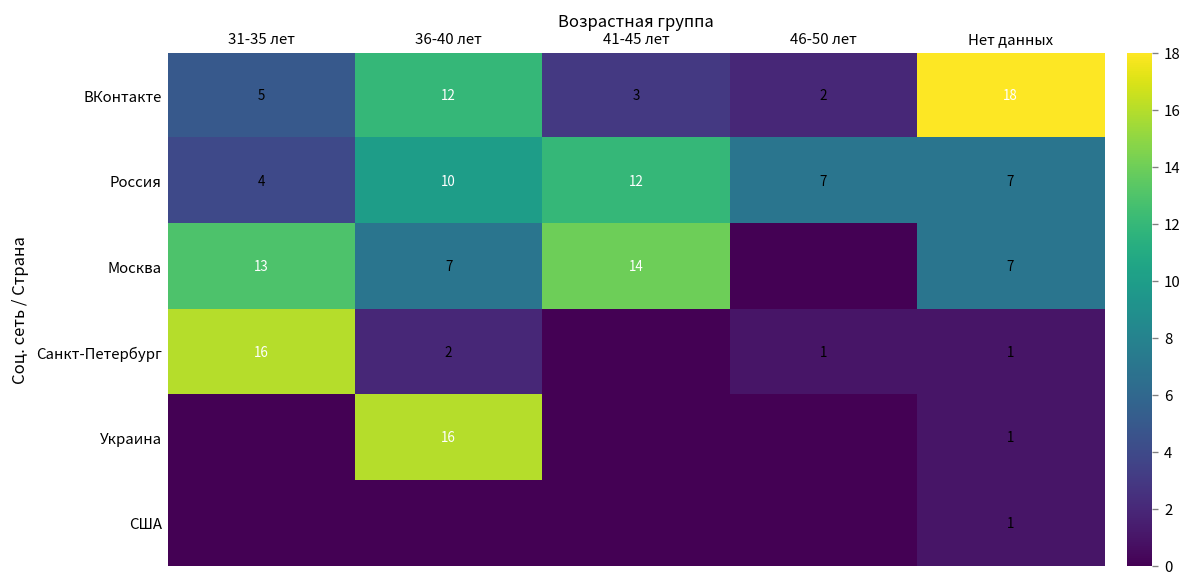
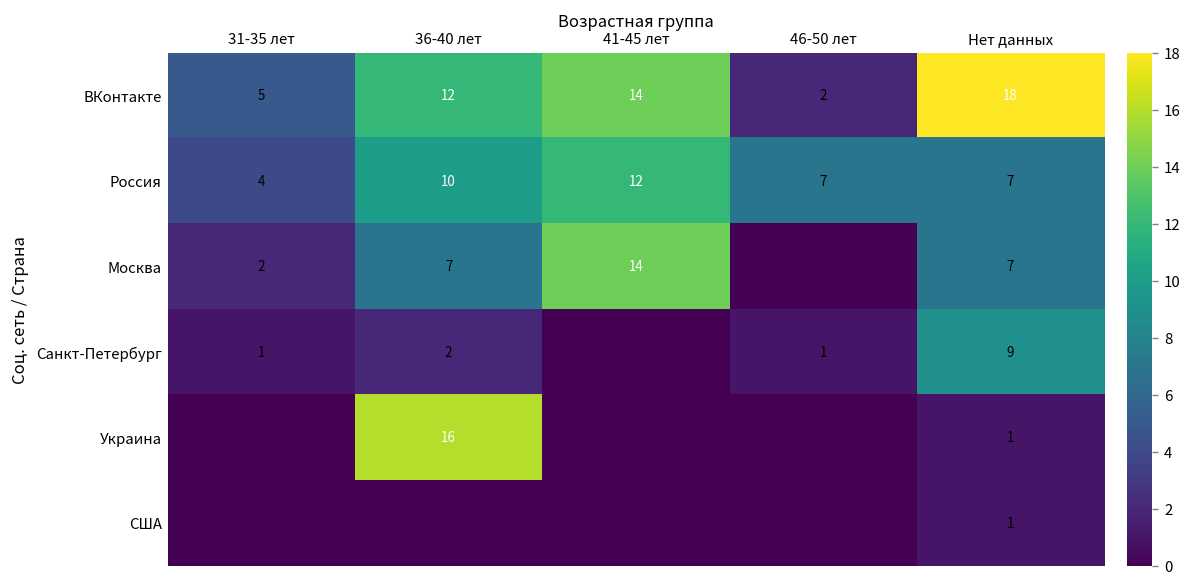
ВКонтакте, 41-45 лет: 3 -> 14
Москва, 31-35 лет: 13 -> 2
Санкт-Петербург, 31-35 лет: 16 -> 1
Санкт-Петербург, Нет данных: 1 -> 9
